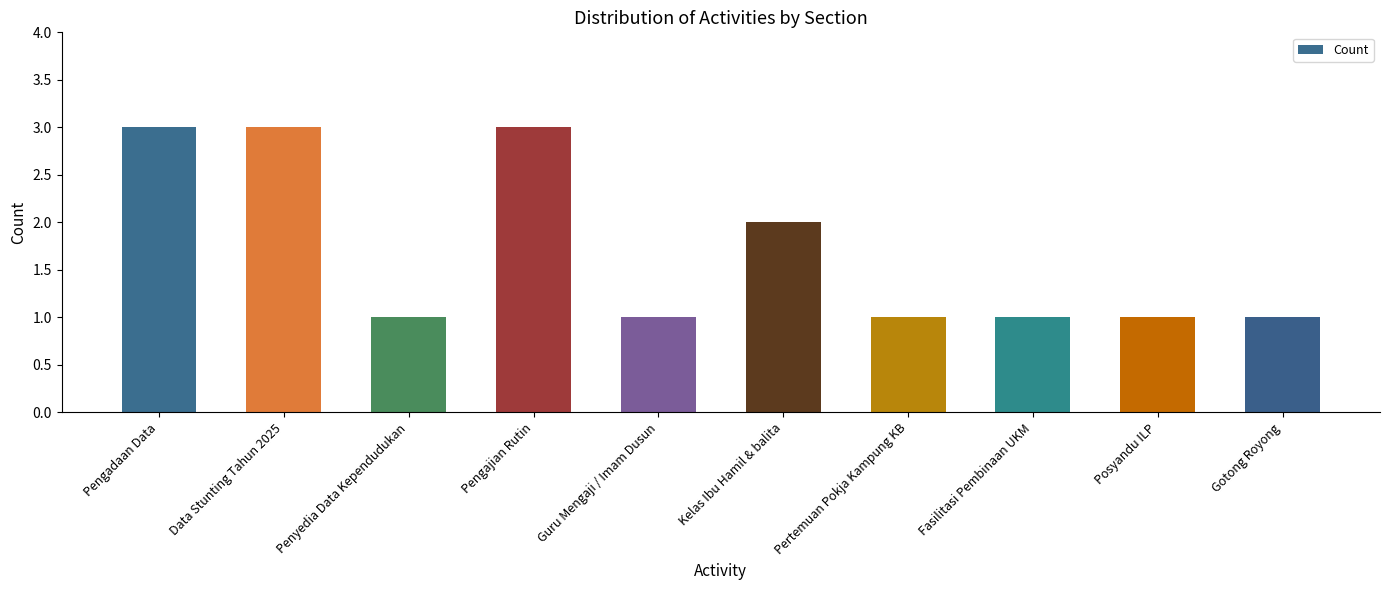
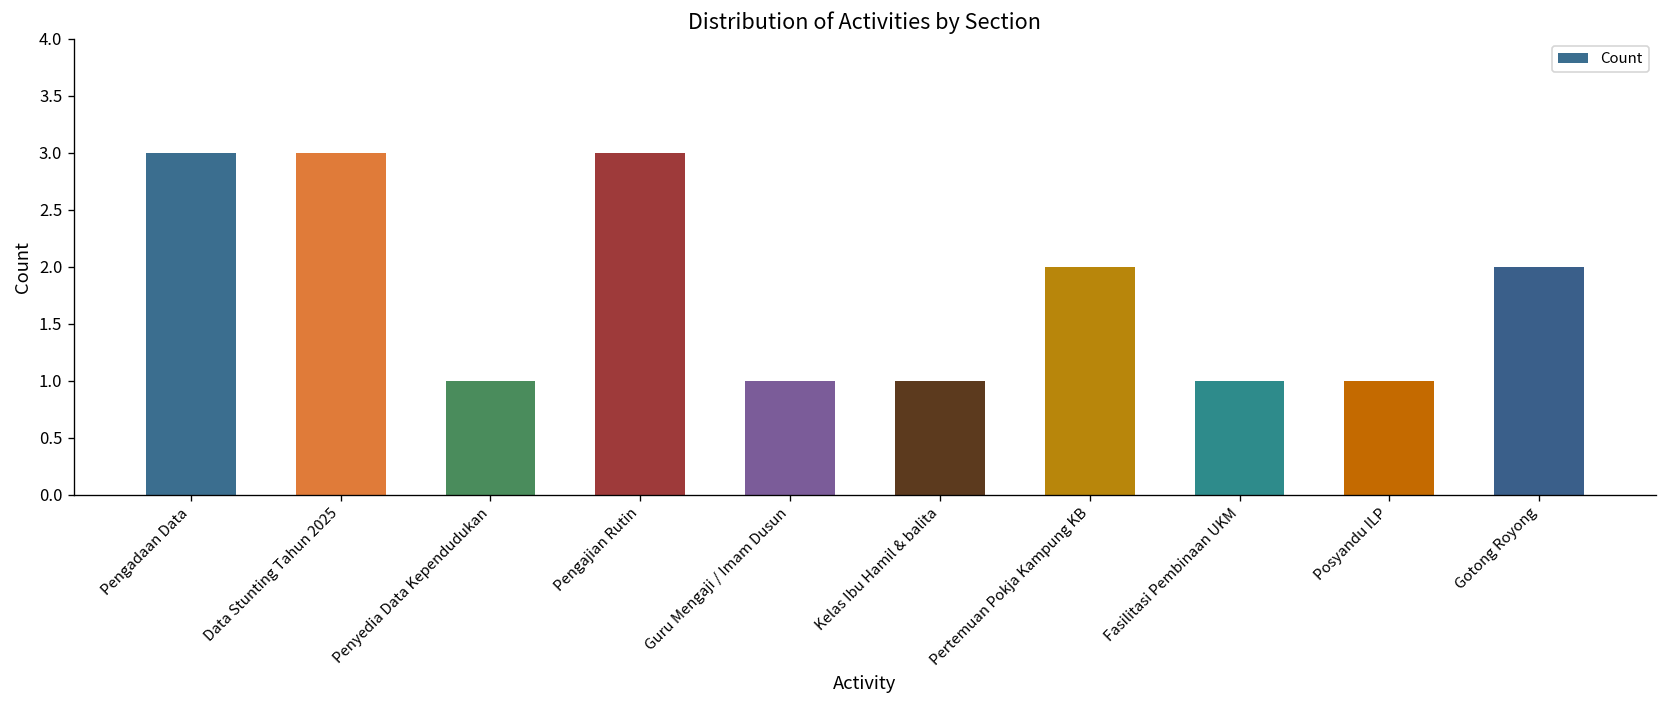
Kelas Ibu Hamil & balita: 2 -> 1
Pertemuan Pokja Kampung KB: 1 -> 2
Gotong Royong: 1 -> 2
